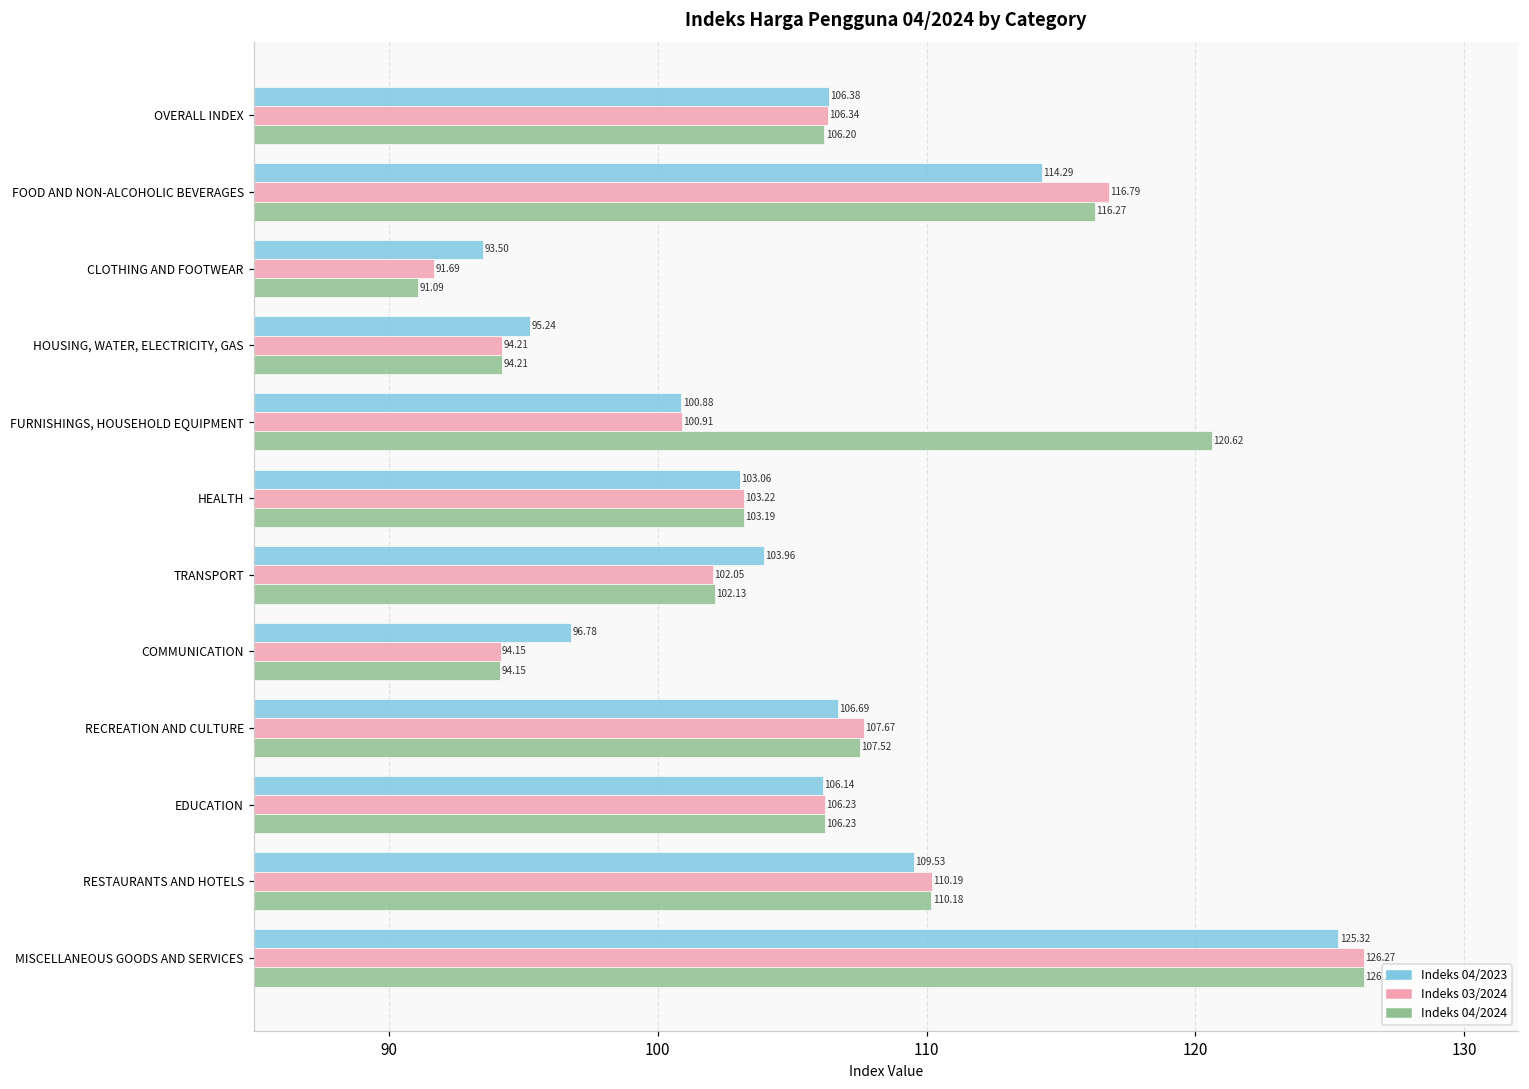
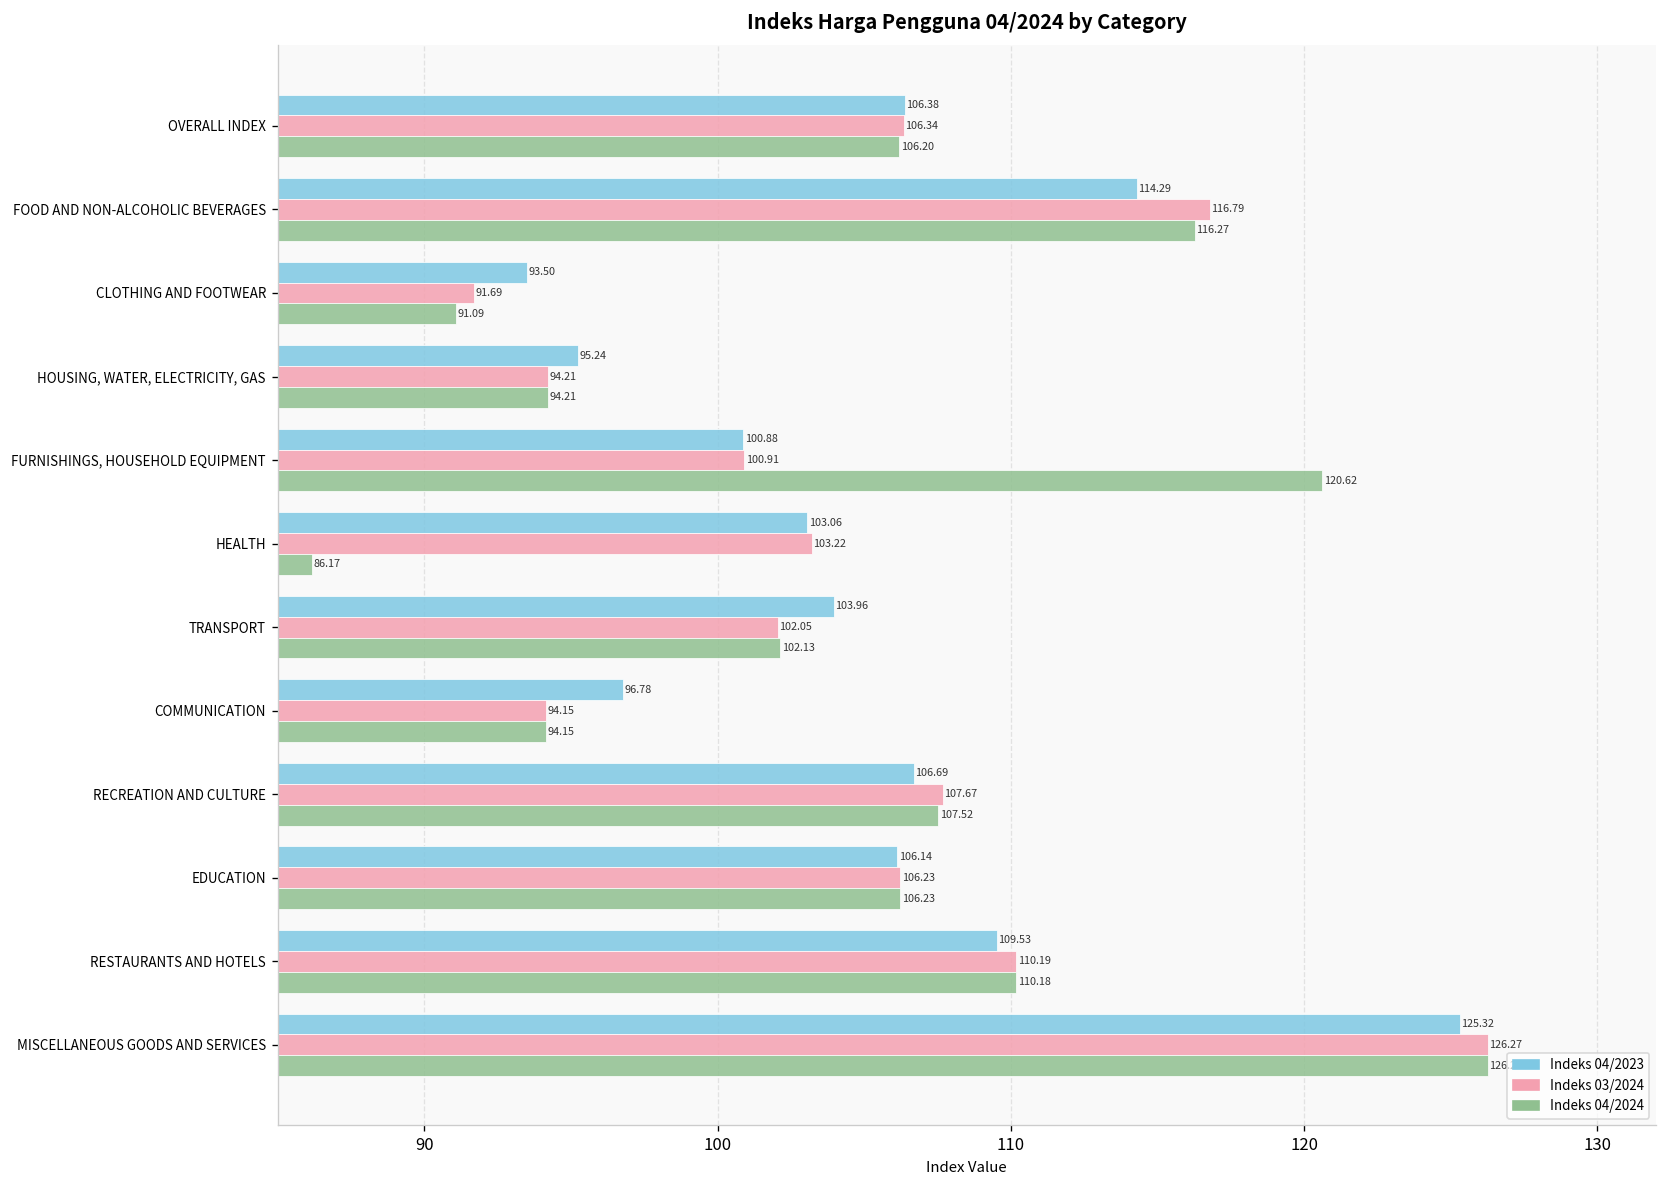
Indeks 04/2024, HEALTH: 103.19 -> 86.17
